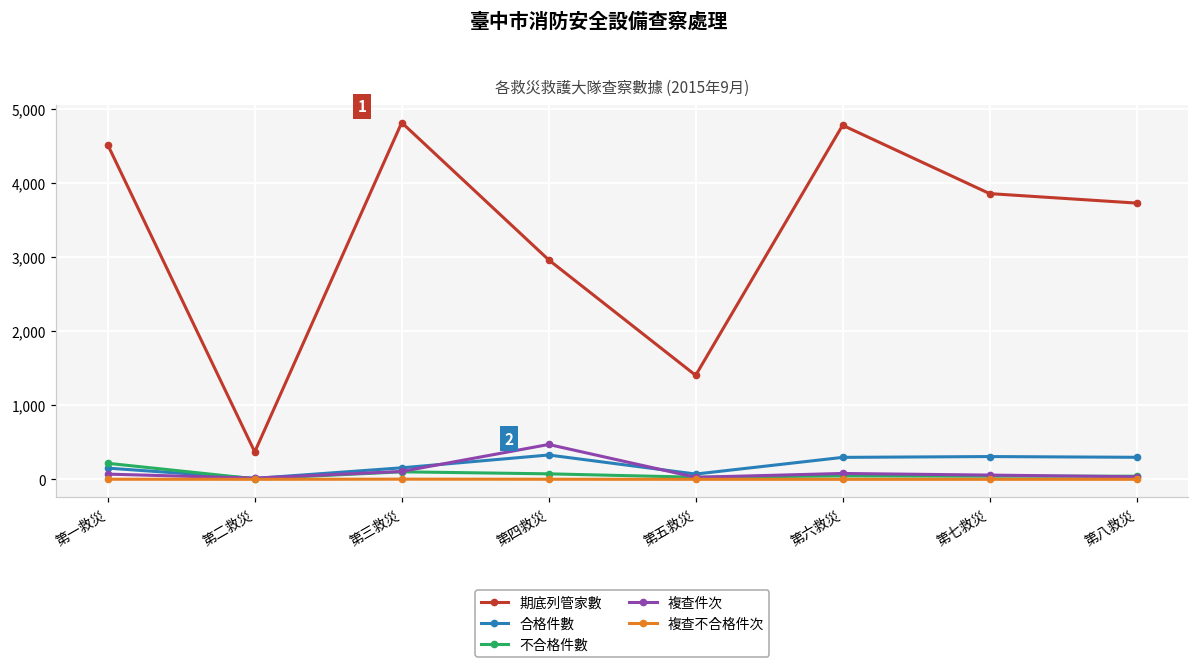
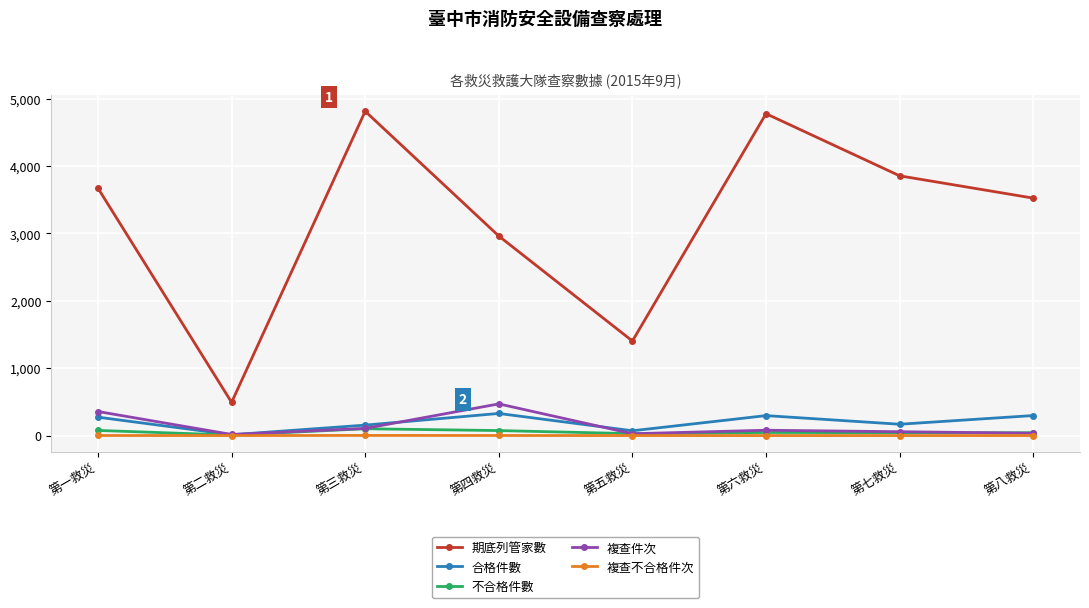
期底列管家數, 第一救災: 4,500 -> 3,700
合格件數, 第一救災: 200 -> 300
不合格件數, 第一救災: 200 -> 100
複查件次, 第一救災: 100 -> 400
期底列管家數, 第二救災: 400 -> 500
合格件數, 第七救災: 300 -> 200
期底列管家數, 第八救災: 3,700 -> 3,500
